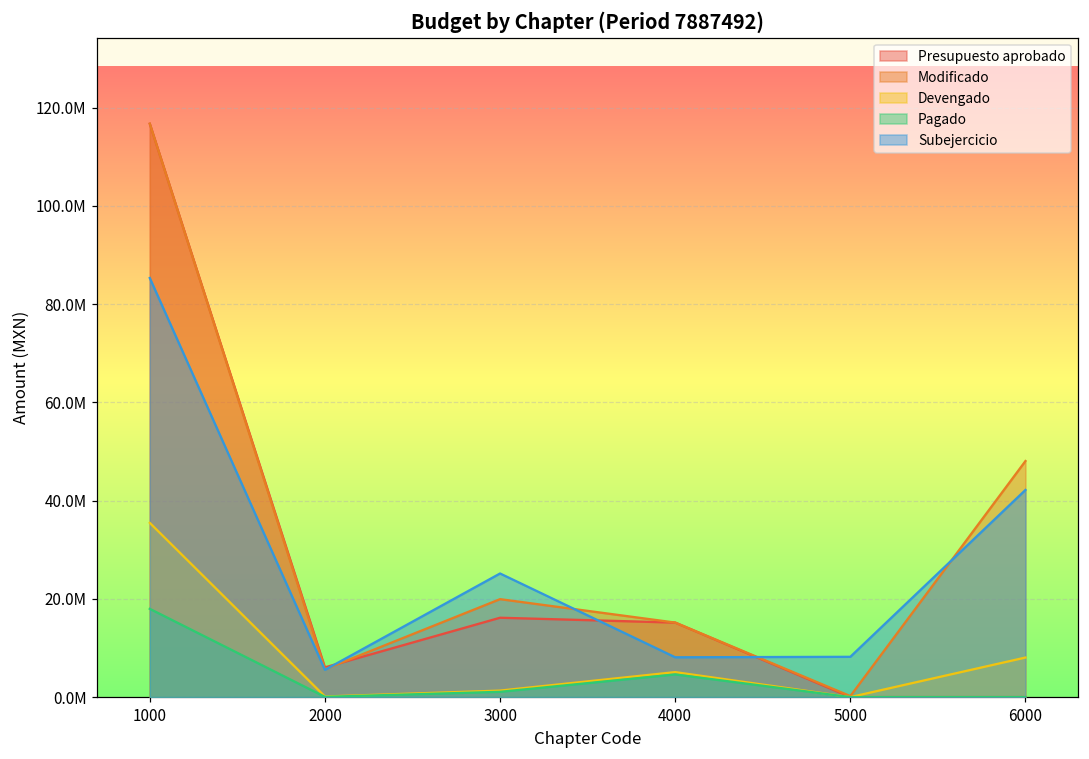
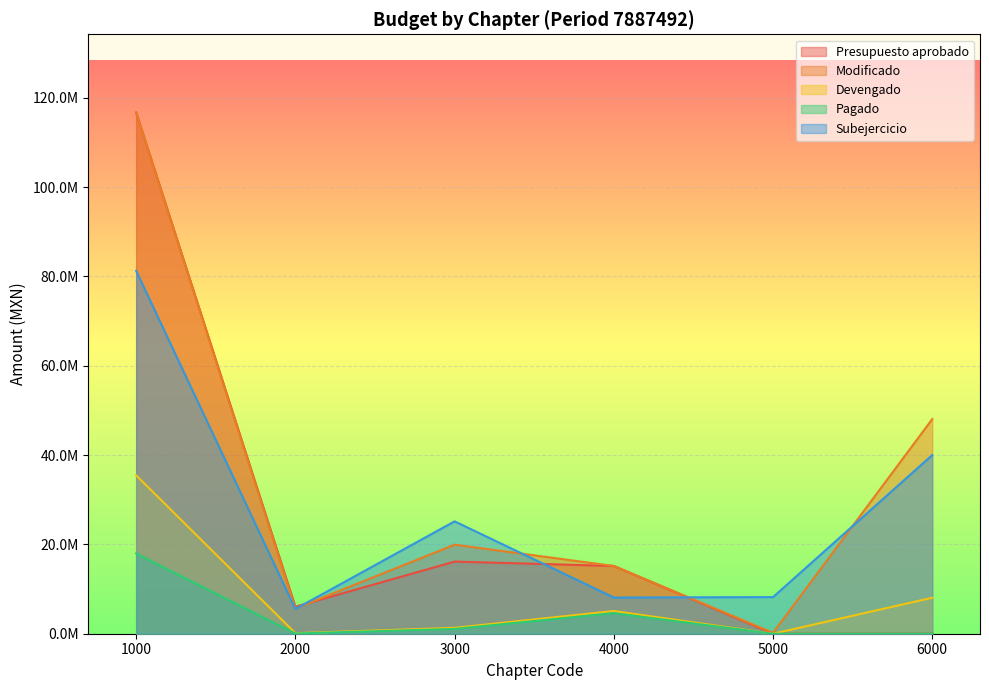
Subejercicio, 1000: 85000000 -> 81000000
Subejercicio, 6000: 42000000 -> 40000000
